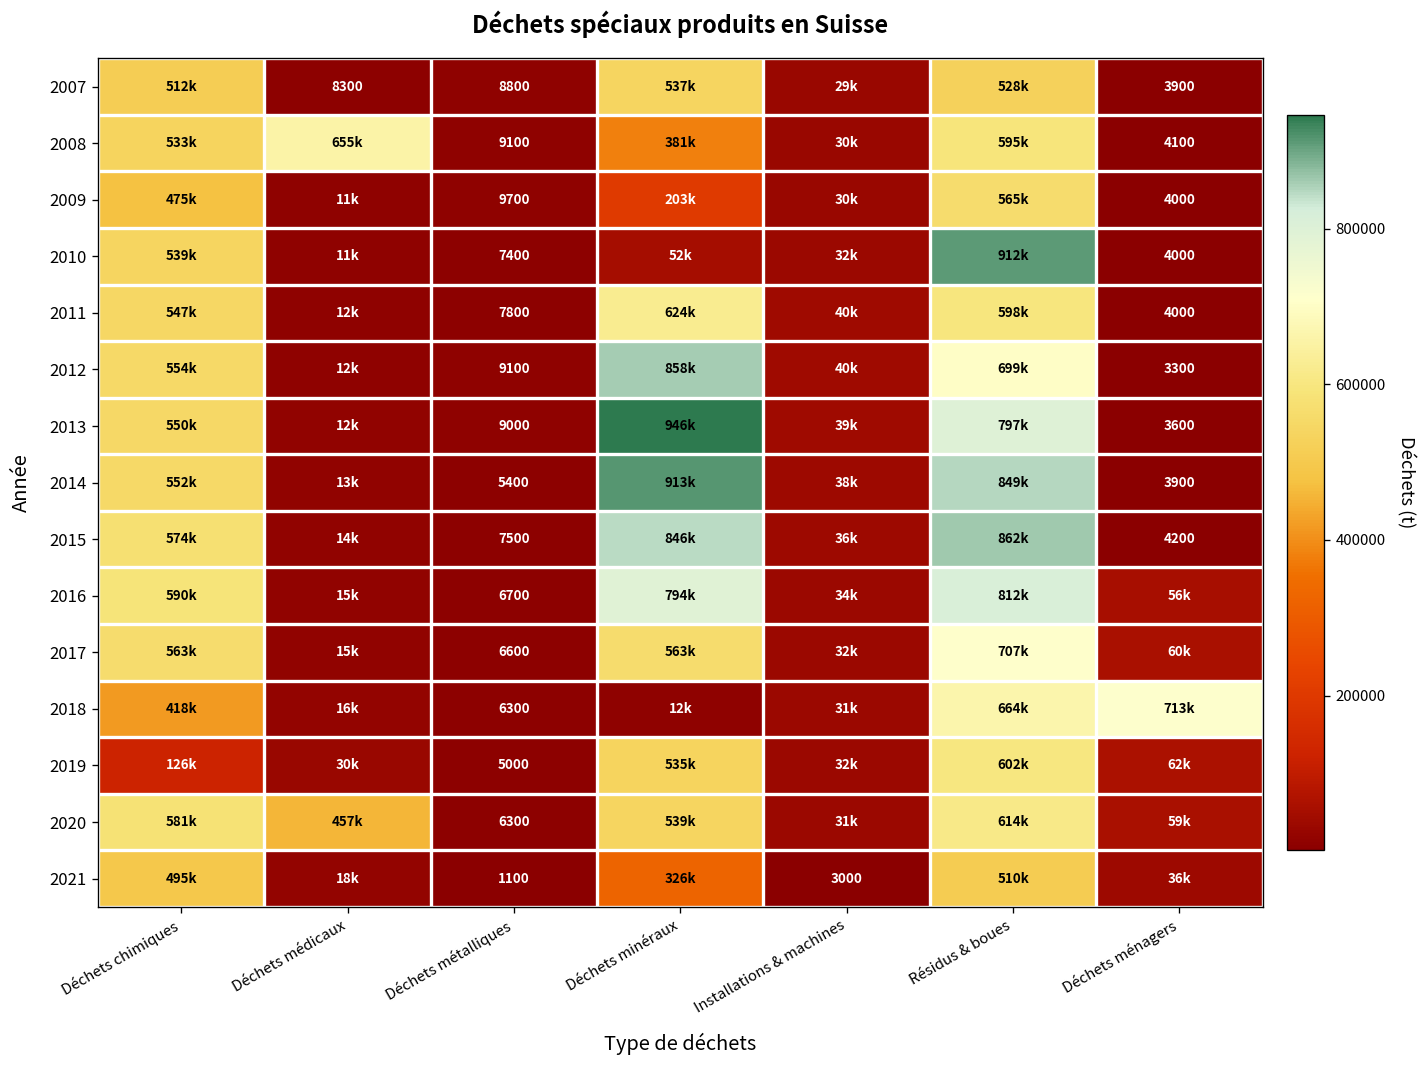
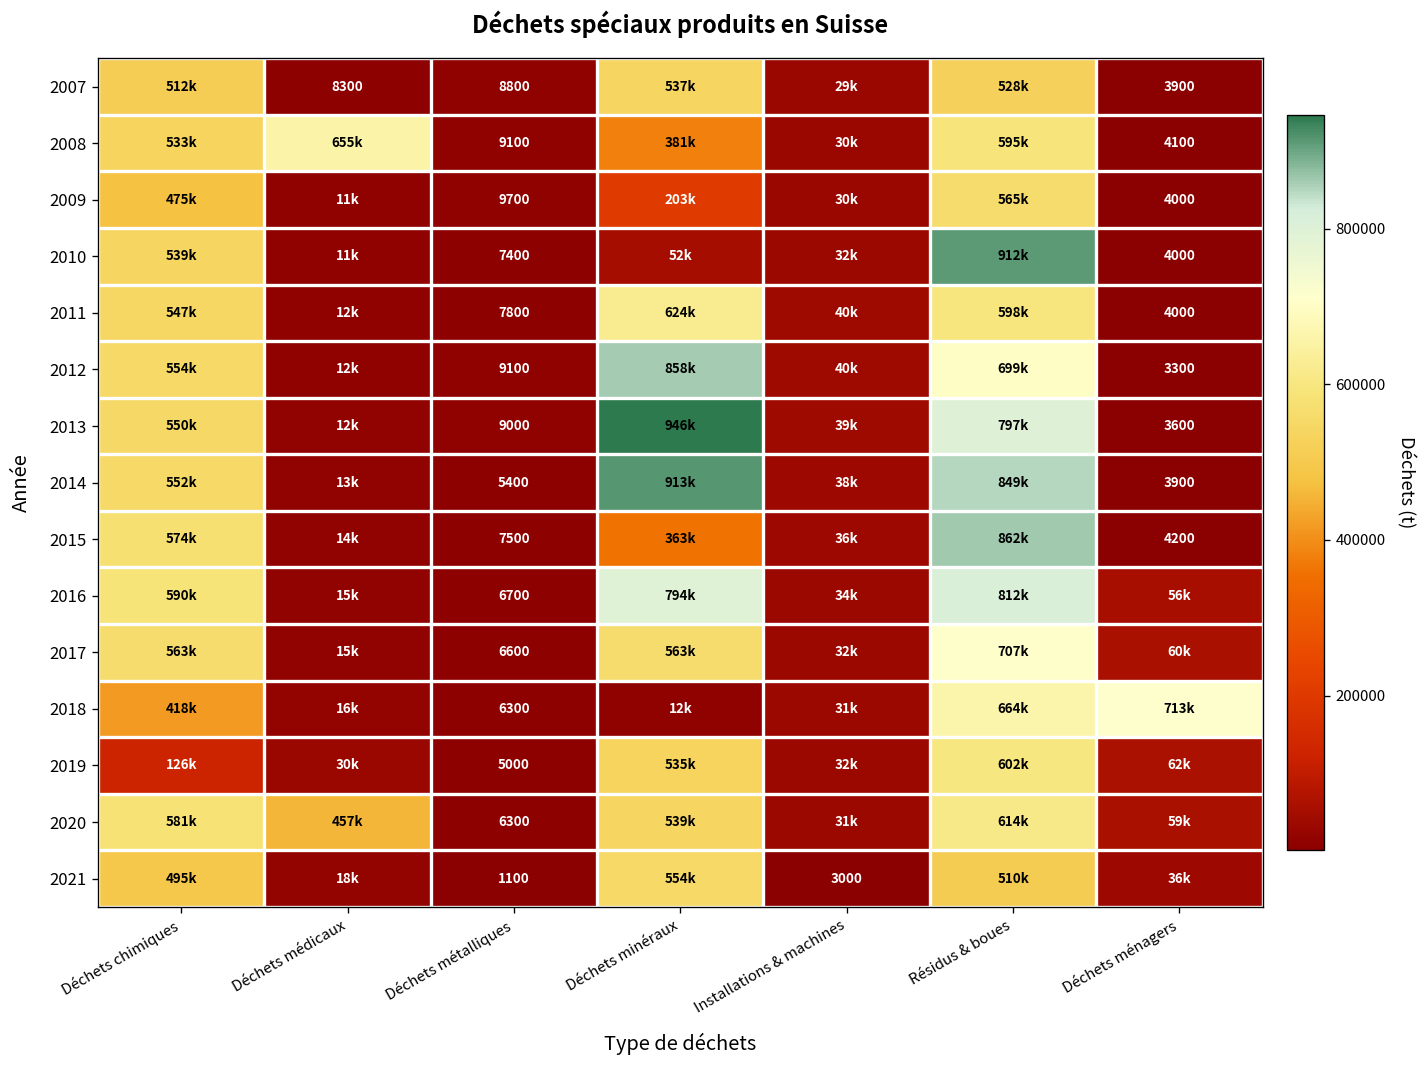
2015, Déchets minéraux: 846k -> 363k
2021, Déchets minéraux: 326k -> 554k
